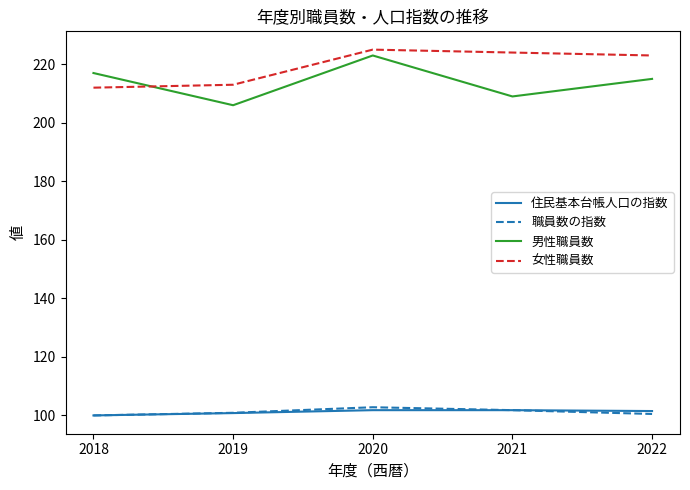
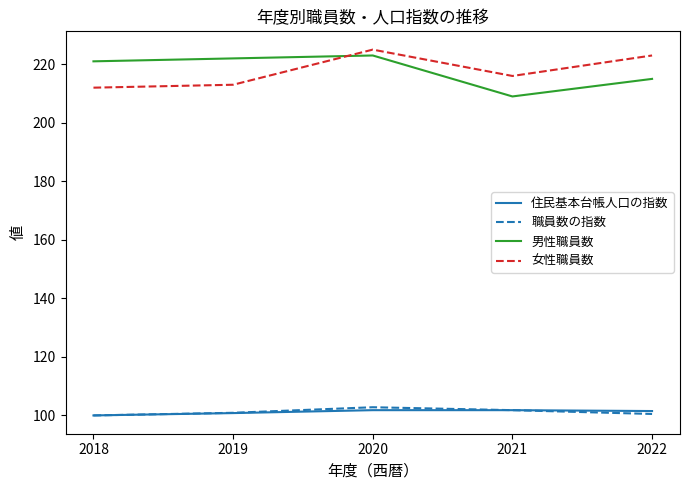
男性職員数, 2018: 217 -> 221
男性職員数, 2019: 206 -> 222
女性職員数, 2021: 224 -> 216
